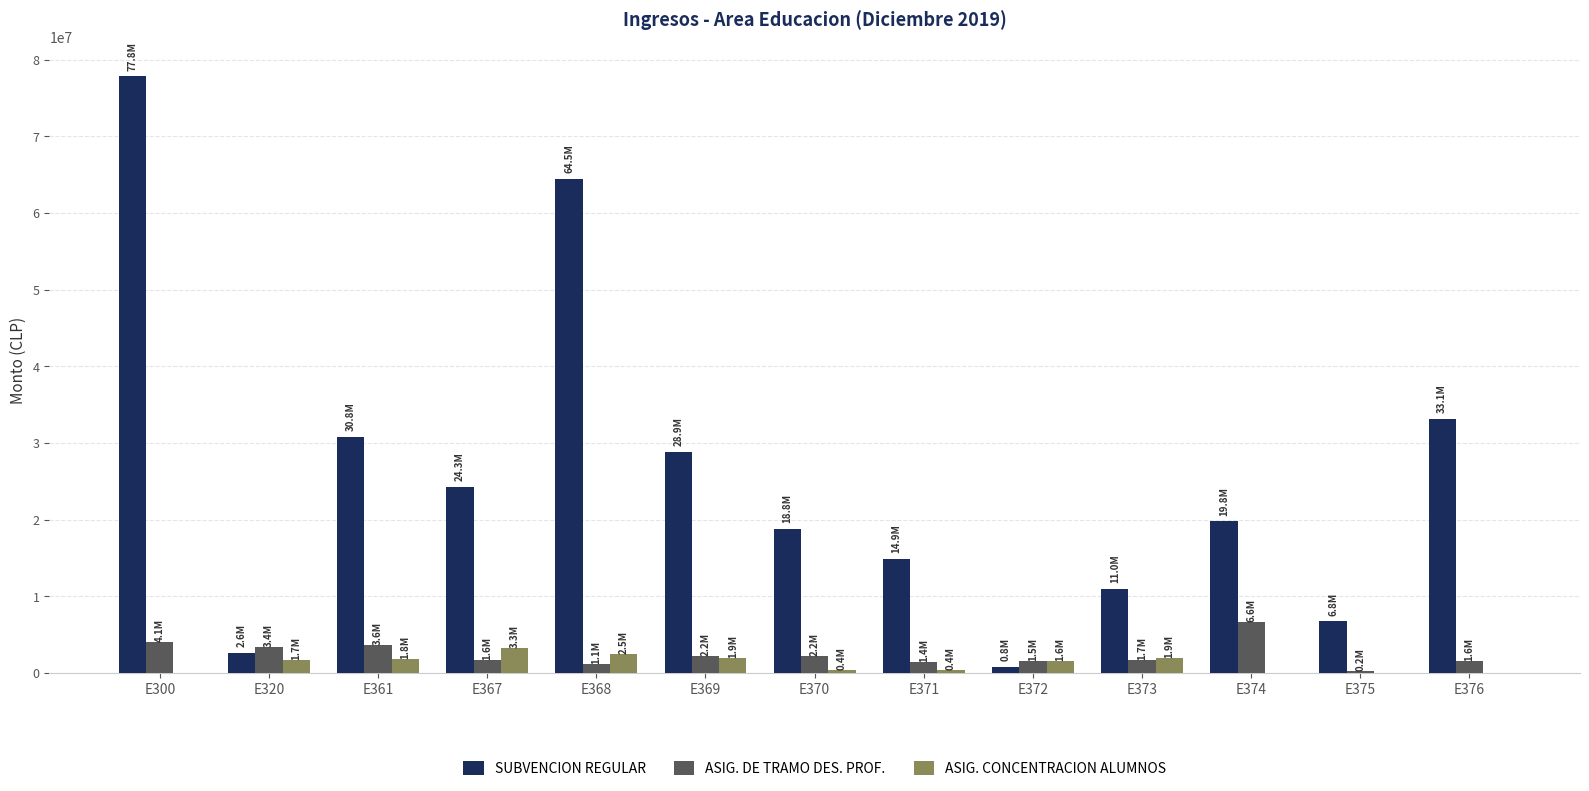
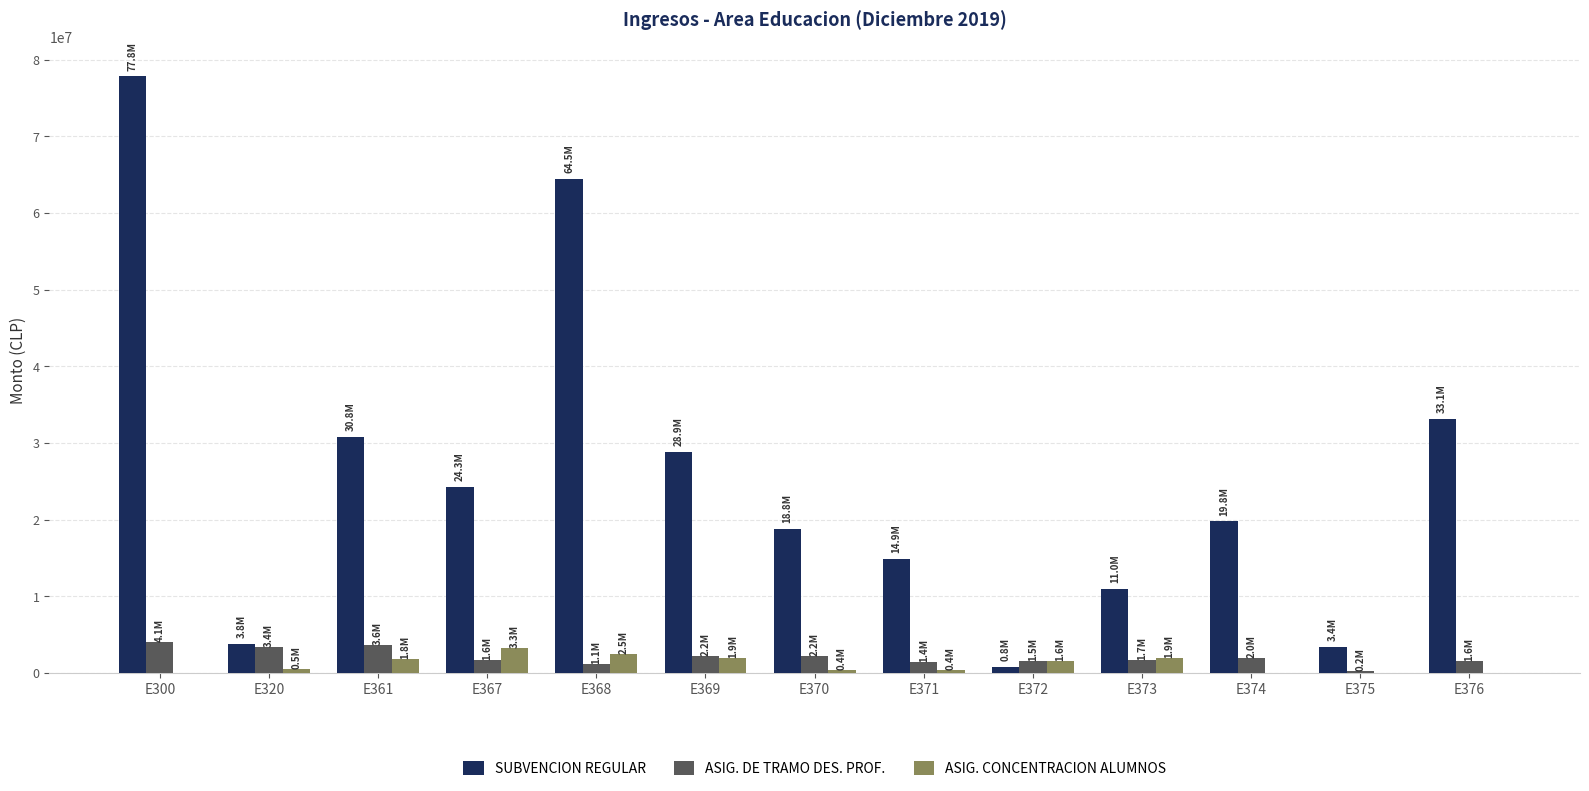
SUBVENCION REGULAR, E320: 2.6M -> 3.8M
ASIG. CONCENTRACION ALUMNOS, E320: 1.7M -> 0.5M
ASIG. DE TRAMO DES. PROF., E374: 6.6M -> 2.0M
SUBVENCION REGULAR, E375: 6.8M -> 3.4M
